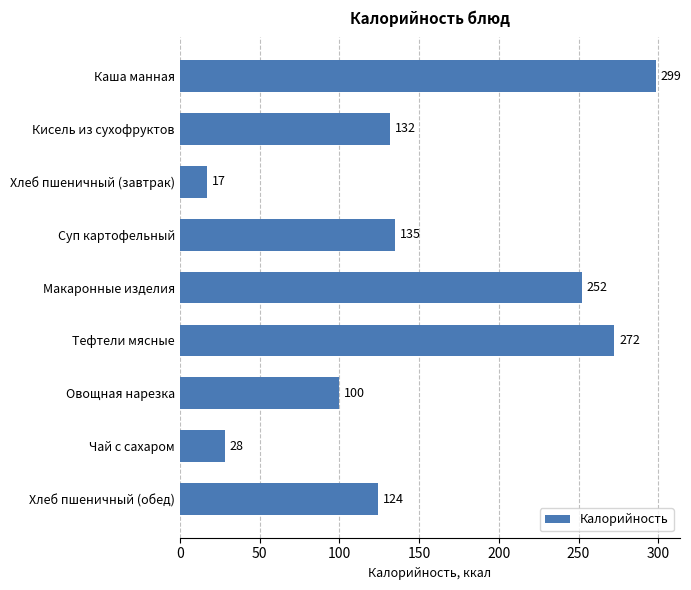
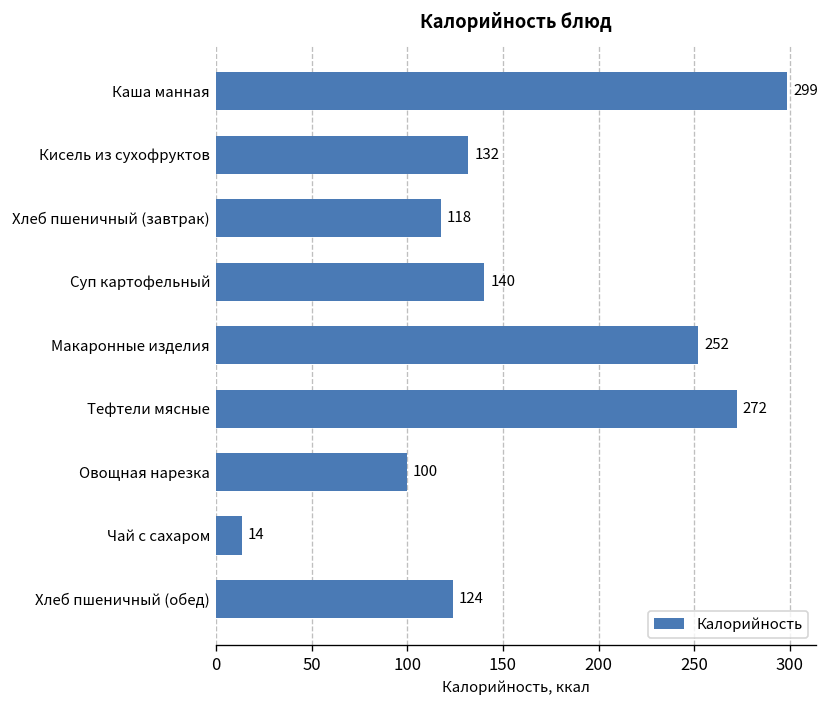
Хлеб пшеничный (завтрак): 17 -> 118
Суп картофельный: 135 -> 140
Чай с сахаром: 28 -> 14
